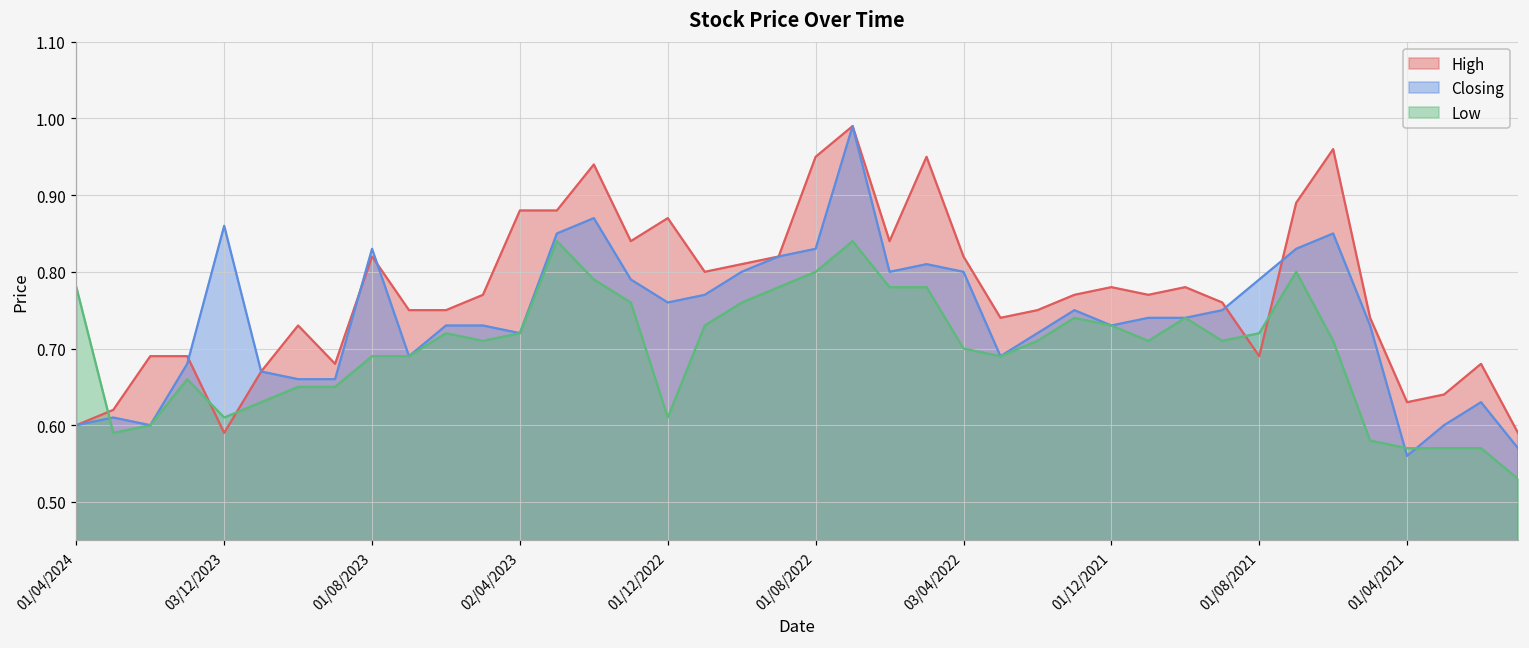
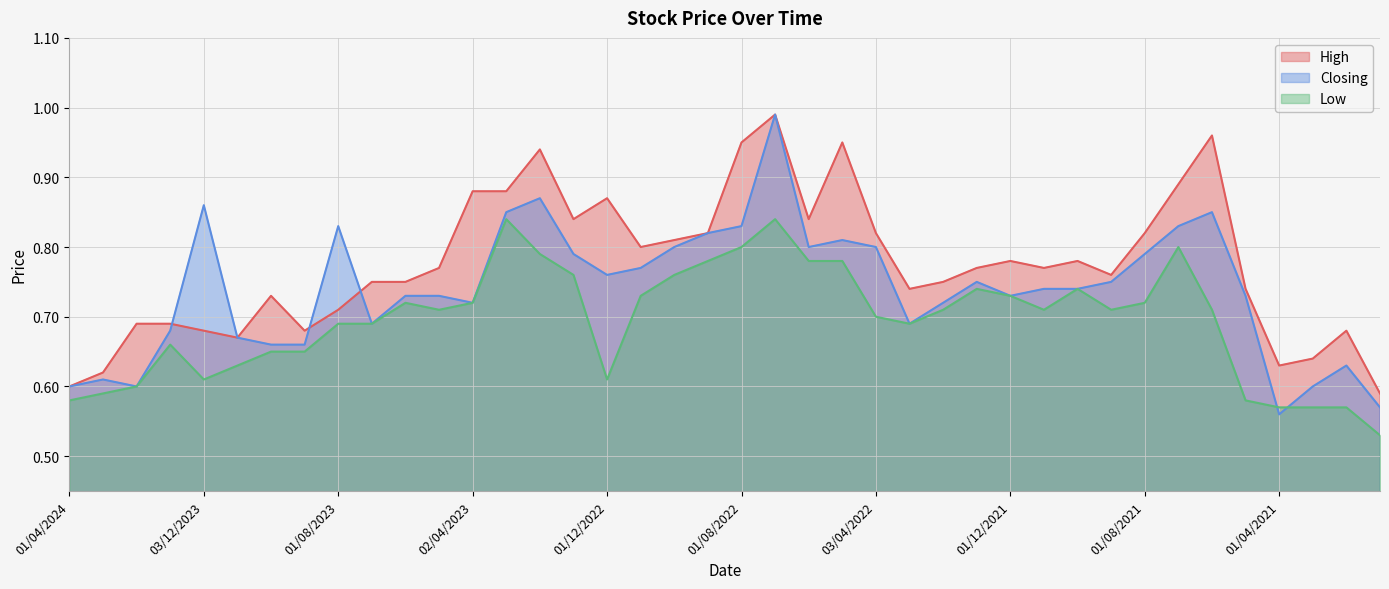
Low, 01/04/2024: 0.78 -> 0.58
High, 03/12/2023: 0.59 -> 0.68
High, 01/08/2023: 0.82 -> 0.71
High, 01/08/2021: 0.69 -> 0.82
